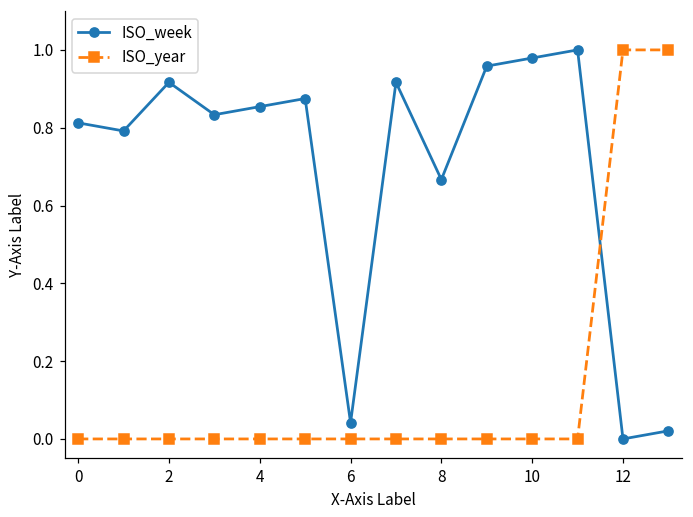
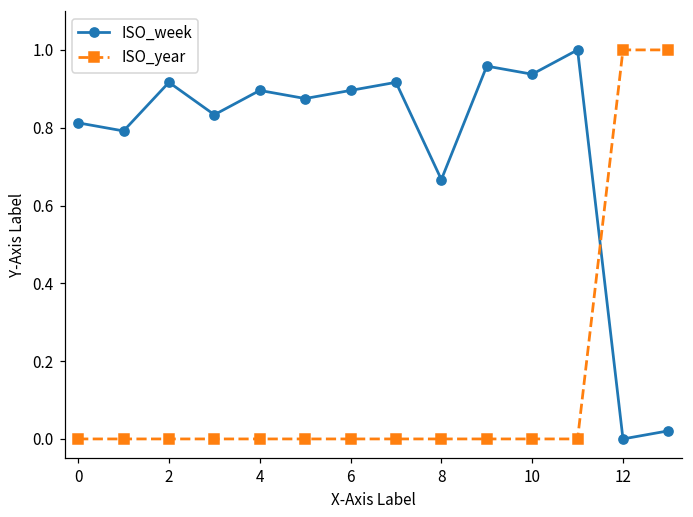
ISO_week, 4: 0.85 -> 0.90
ISO_week, 6: 0.04 -> 0.90
ISO_week, 10: 0.98 -> 0.94
